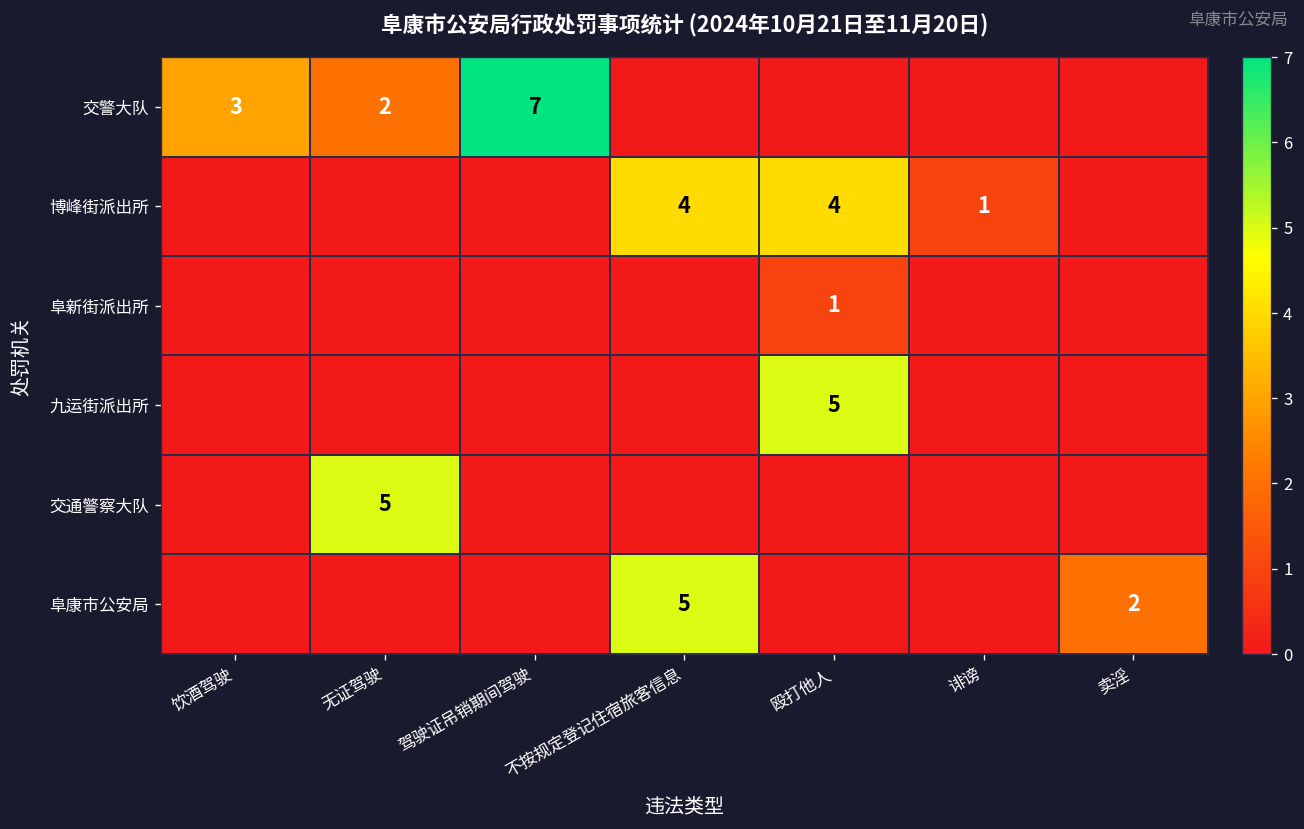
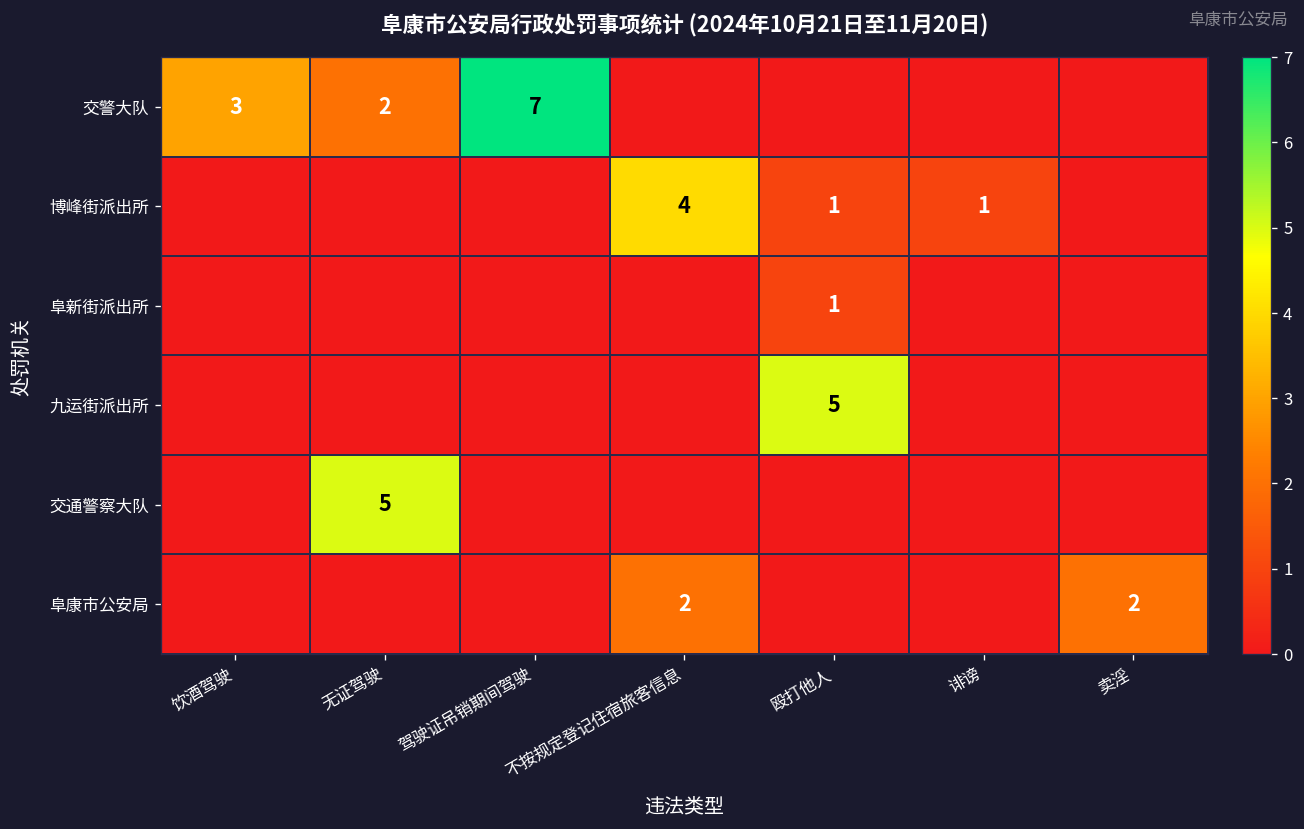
博峰街派出所, 殴打他人: 4 -> 1
阜康市公安局, 不按规定登记住宿旅客信息: 5 -> 2
